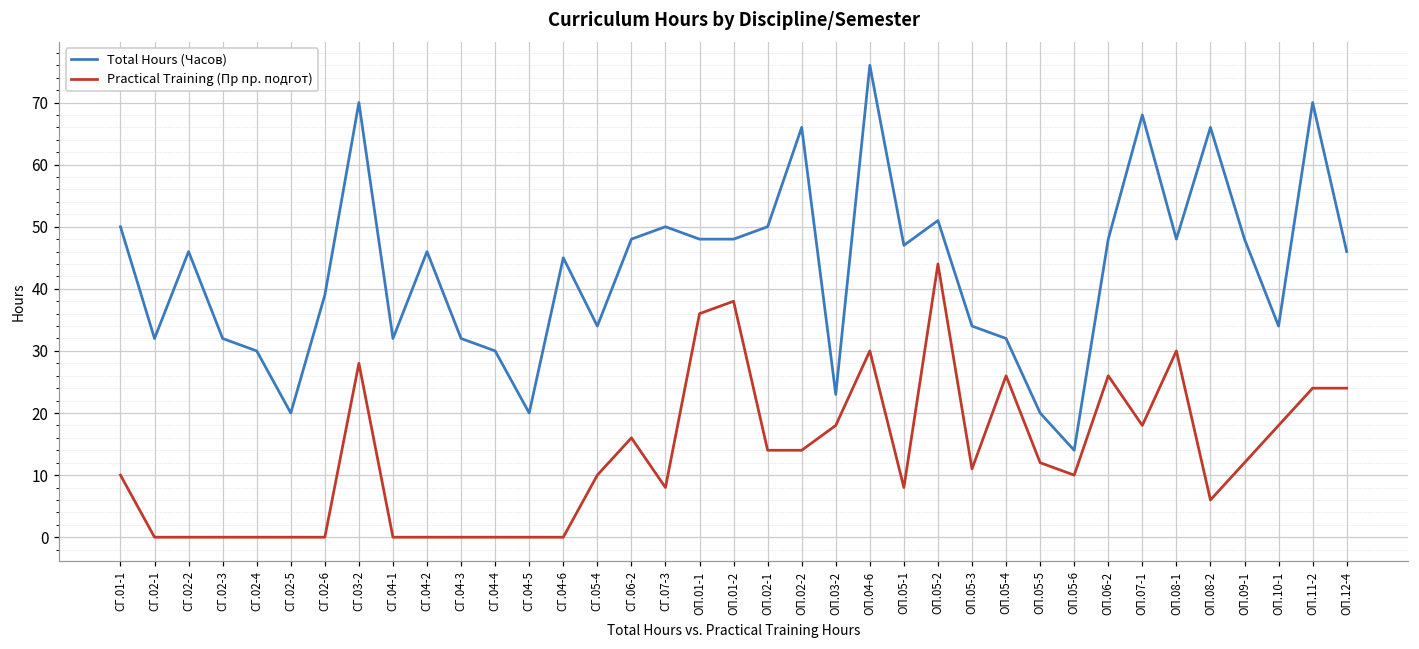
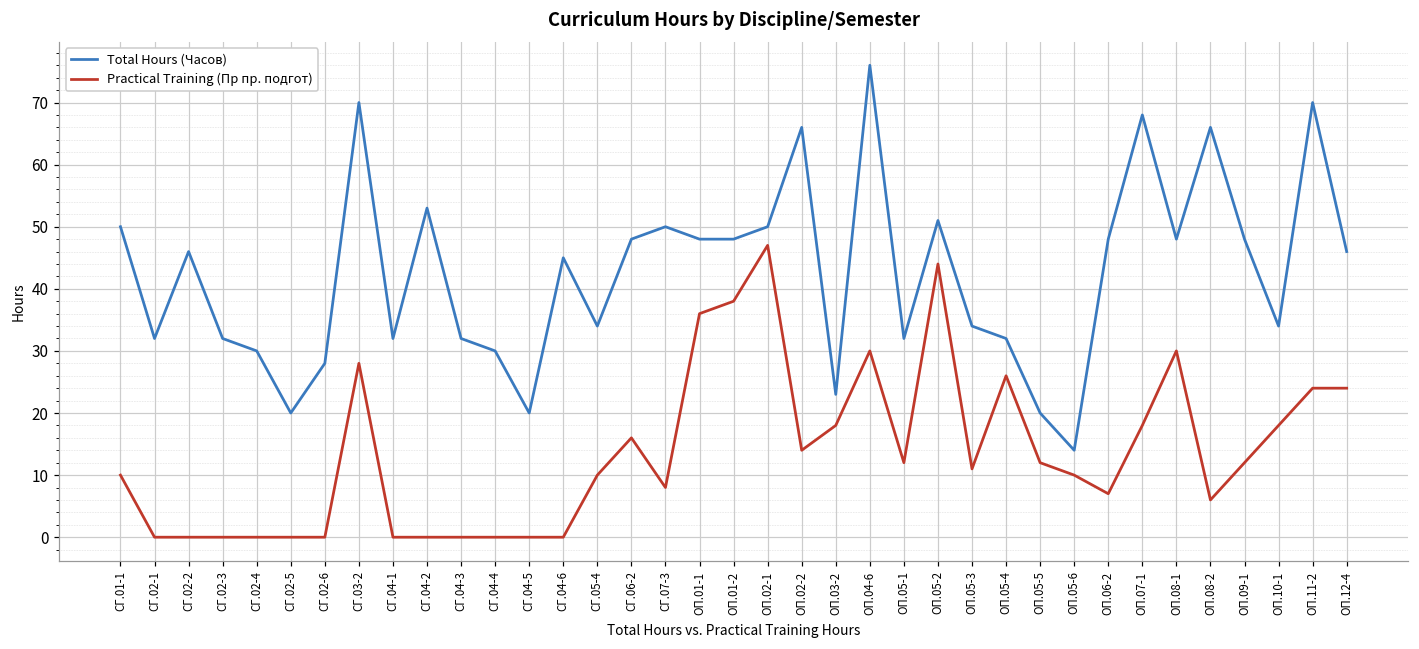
Total Hours (Часов), СГ.02-6: 39 -> 28
Total Hours (Часов), СГ.04-2: 46 -> 53
Practical Training (Пр пр. подгот), ОП.02-1: 14 -> 47
Total Hours (Часов), ОП.05-1: 47 -> 32
Practical Training (Пр пр. подгот), ОП.05-1: 8 -> 12
Practical Training (Пр пр. подгот), ОП.06-2: 26 -> 7
